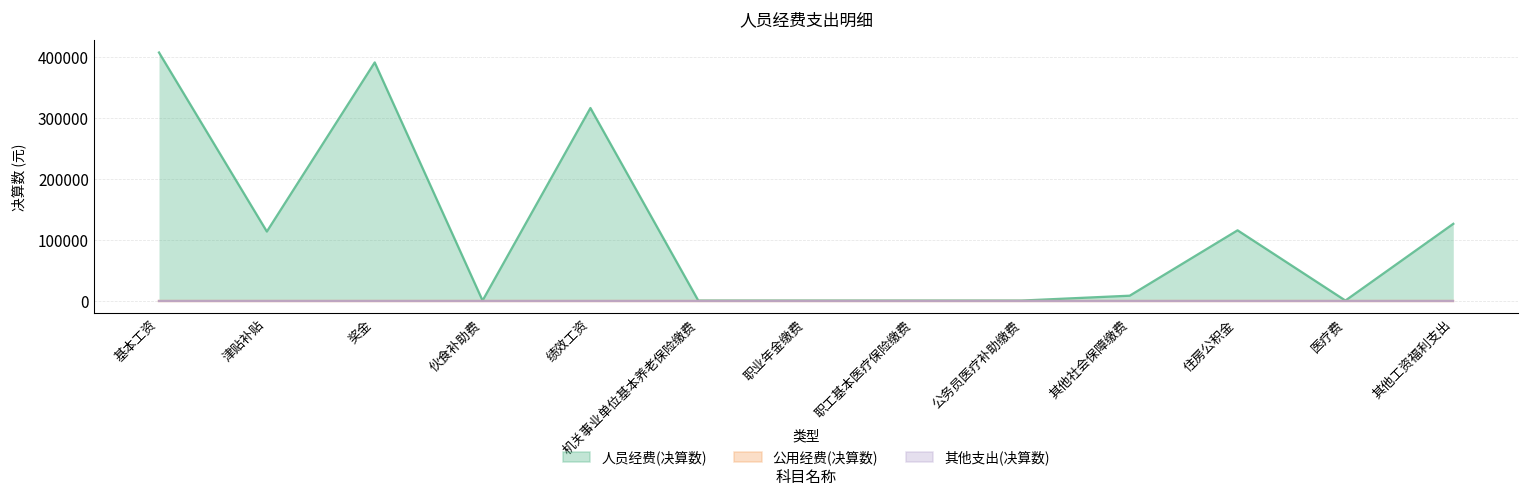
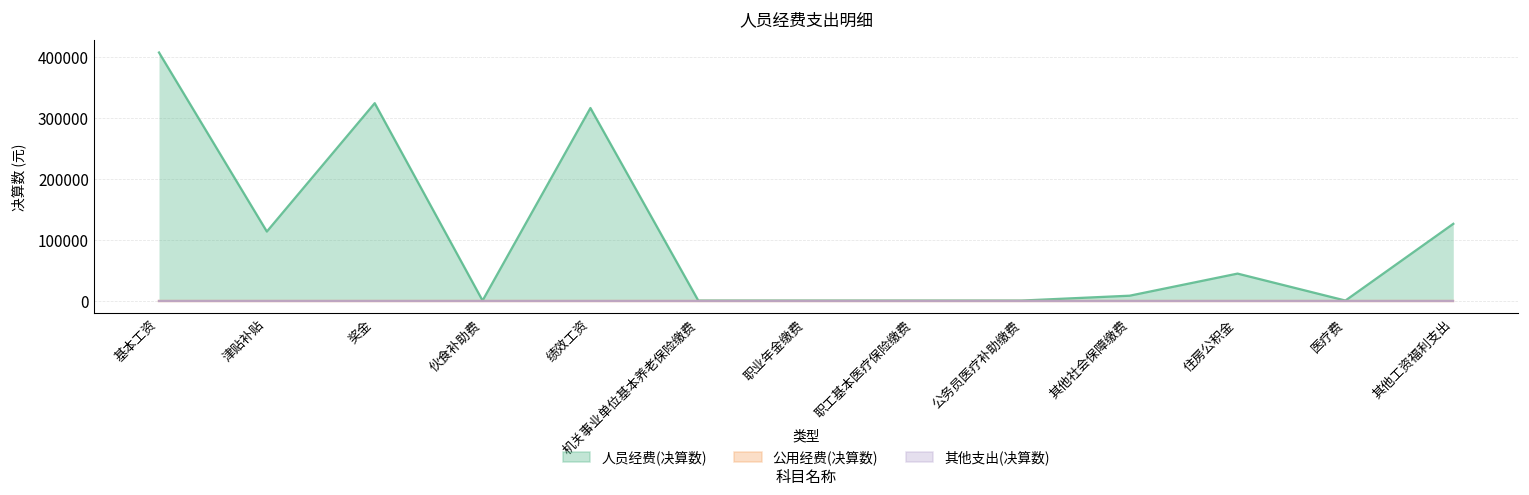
人员经费(决算数), 奖金: 390000 -> 320000
人员经费(决算数), 住房公积金: 120000 -> 40000
